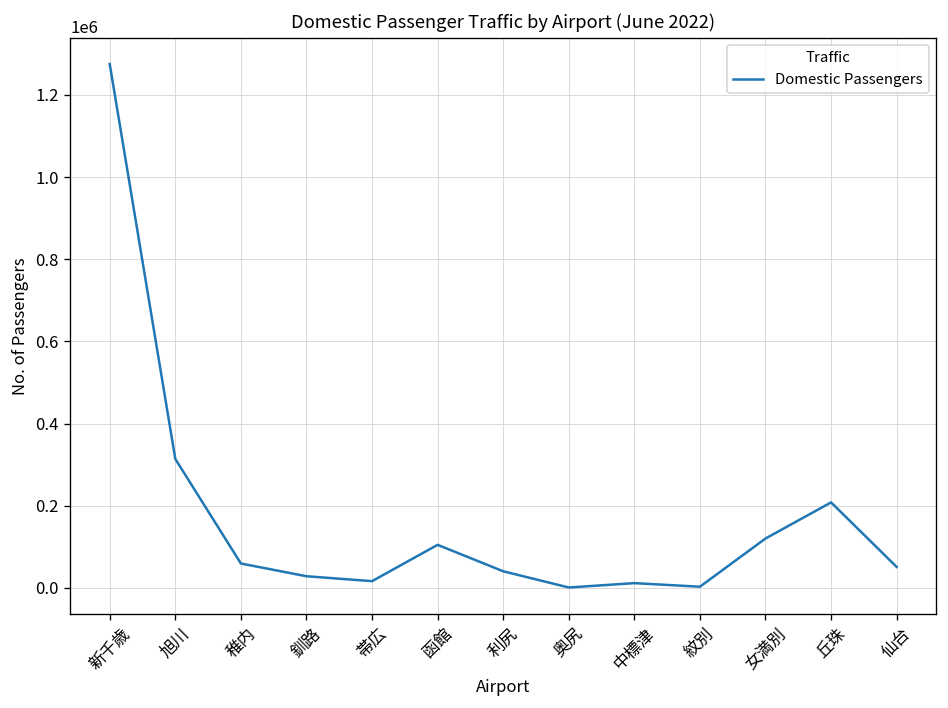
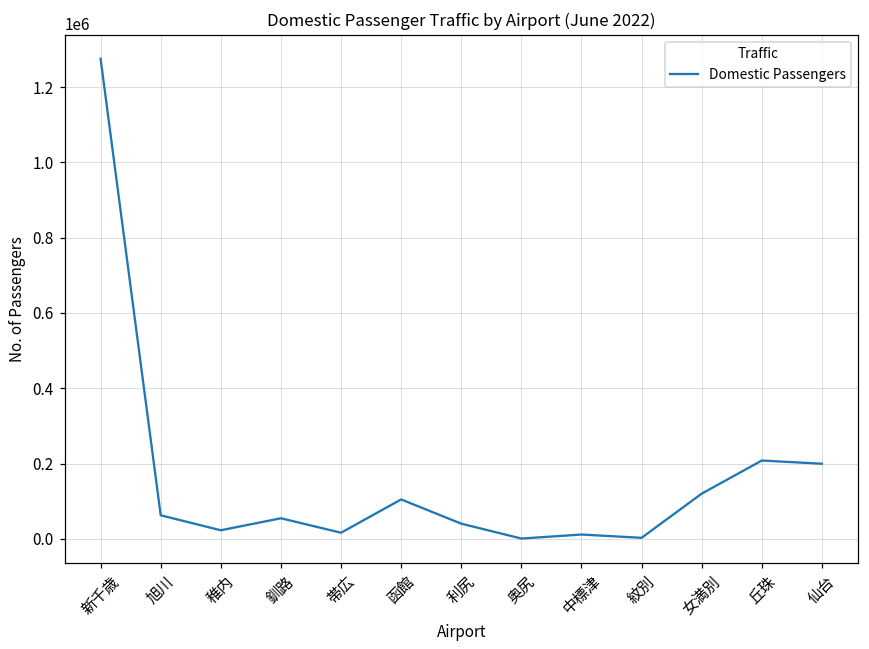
旭川: 310000 -> 60000
稚内: 60000 -> 20000
釧路: 30000 -> 50000
仙台: 50000 -> 200000
